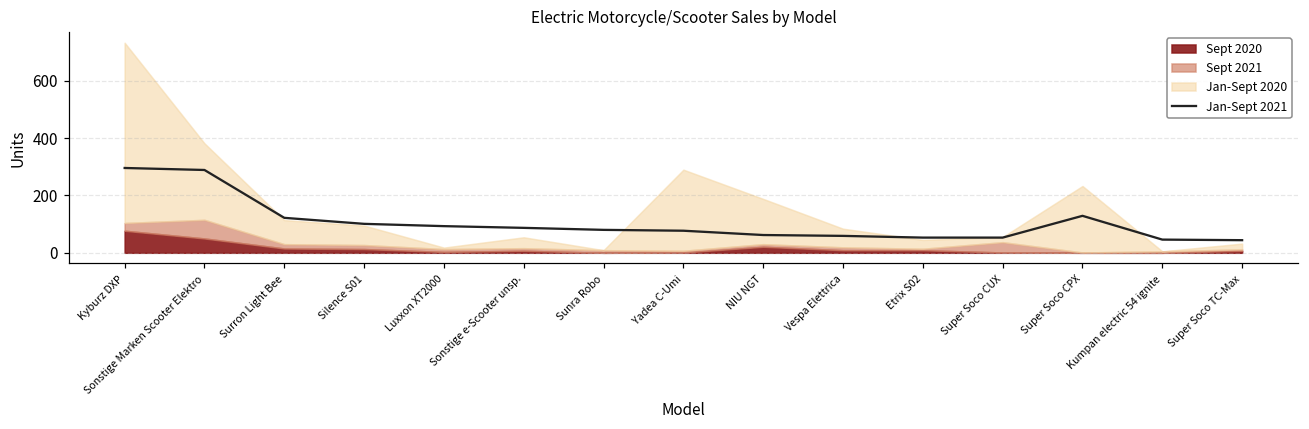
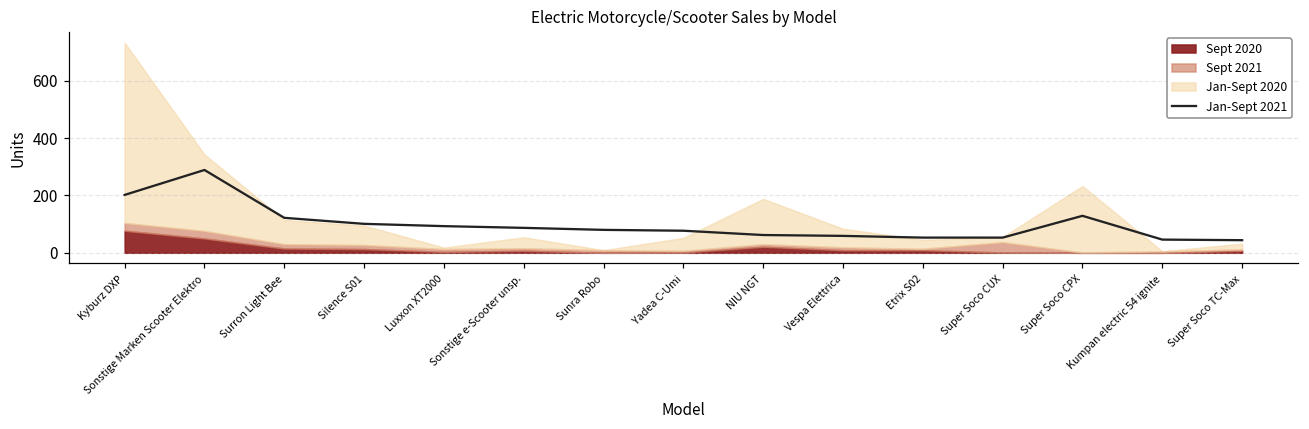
Jan-Sept 2021, Kyburz DXP: 300 -> 200
Sept 2021, Sonstige Marken Scooter Elektro: 70 -> 30
Jan-Sept 2020, Yadea C-Umi: 280 -> 50
